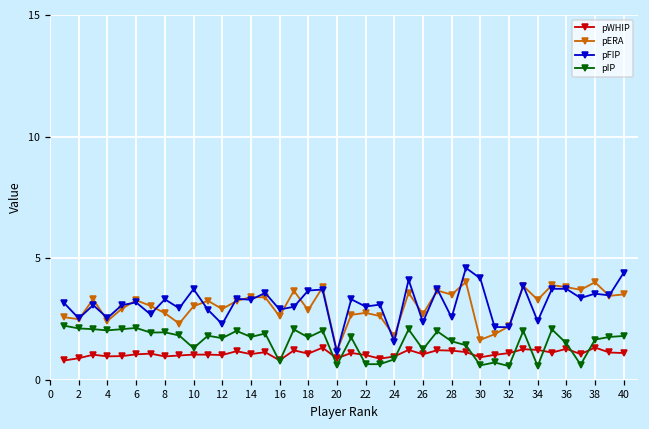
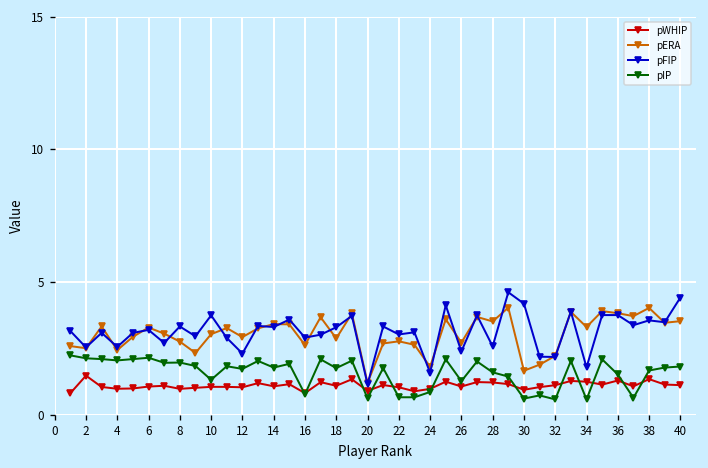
pWHIP, 2: 0.9 -> 1.5
pFIP, 18: 3.7 -> 3.3
pFIP, 34: 2.4 -> 1.8
